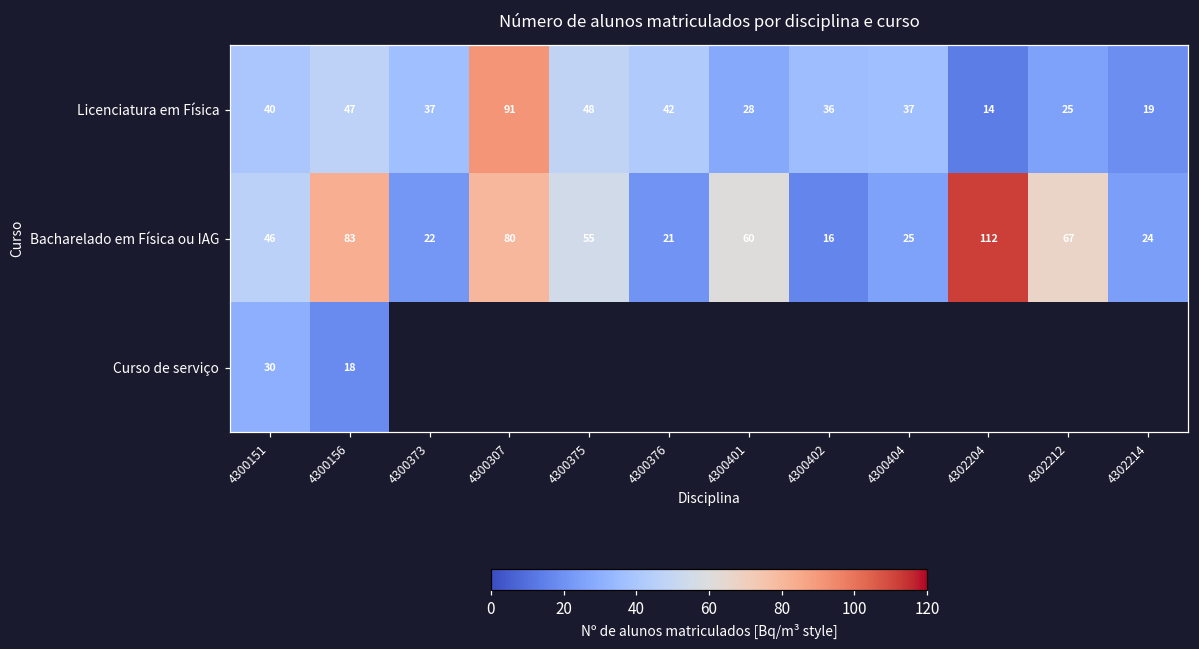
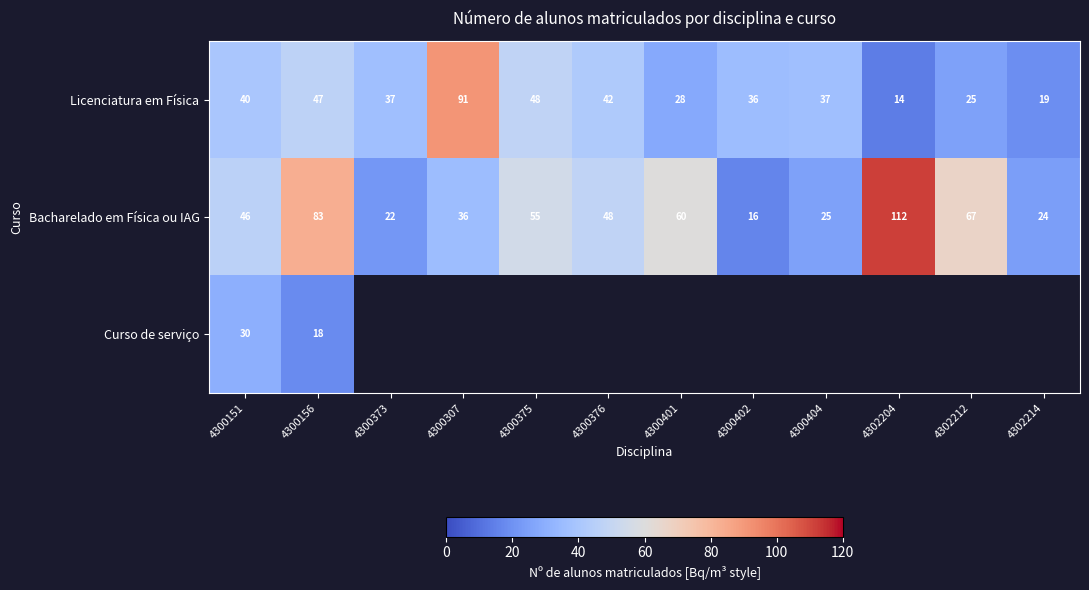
Bacharelado em Física ou IAG, 4300307: 80 -> 36
Bacharelado em Física ou IAG, 4300376: 21 -> 48
